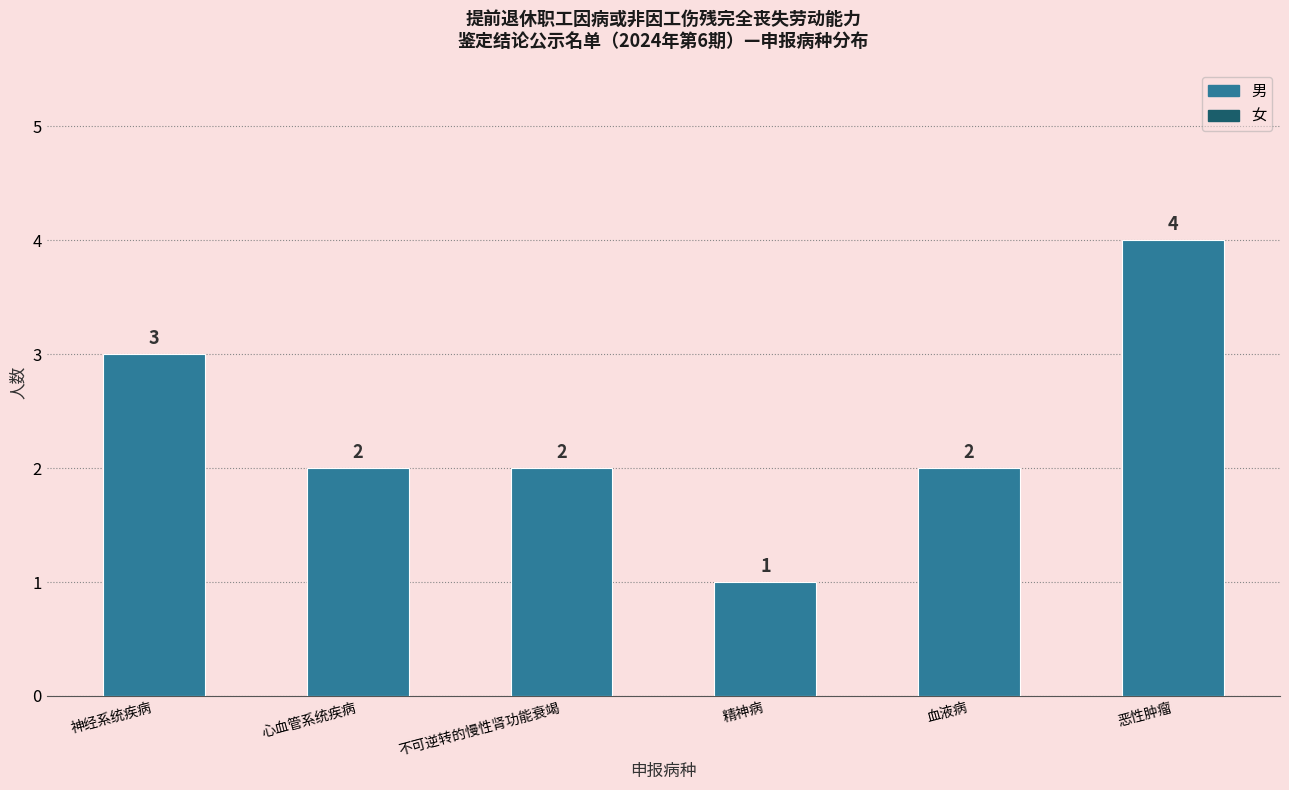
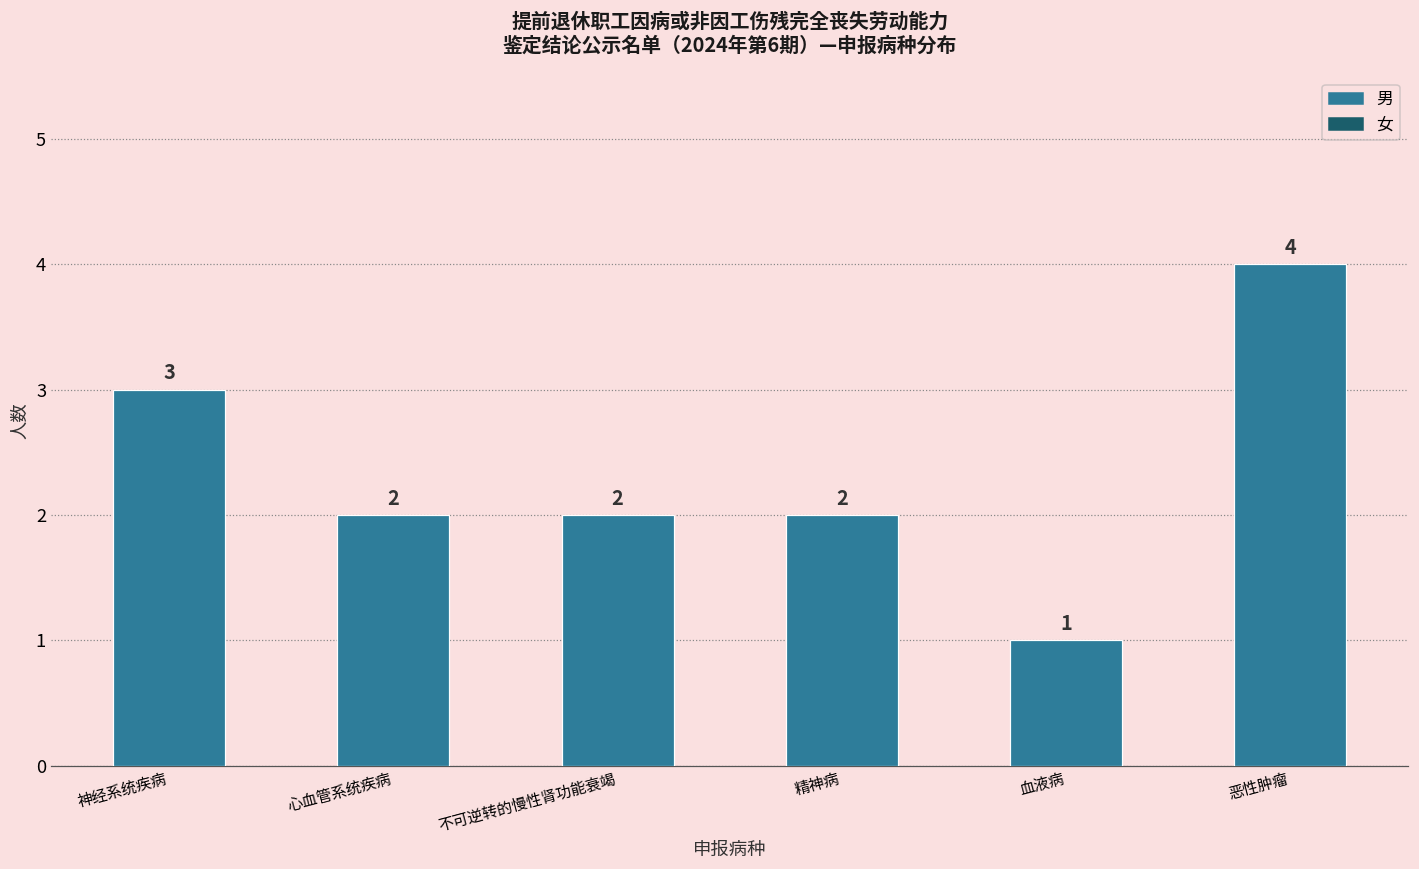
精神病: 1 -> 2
血液病: 2 -> 1
